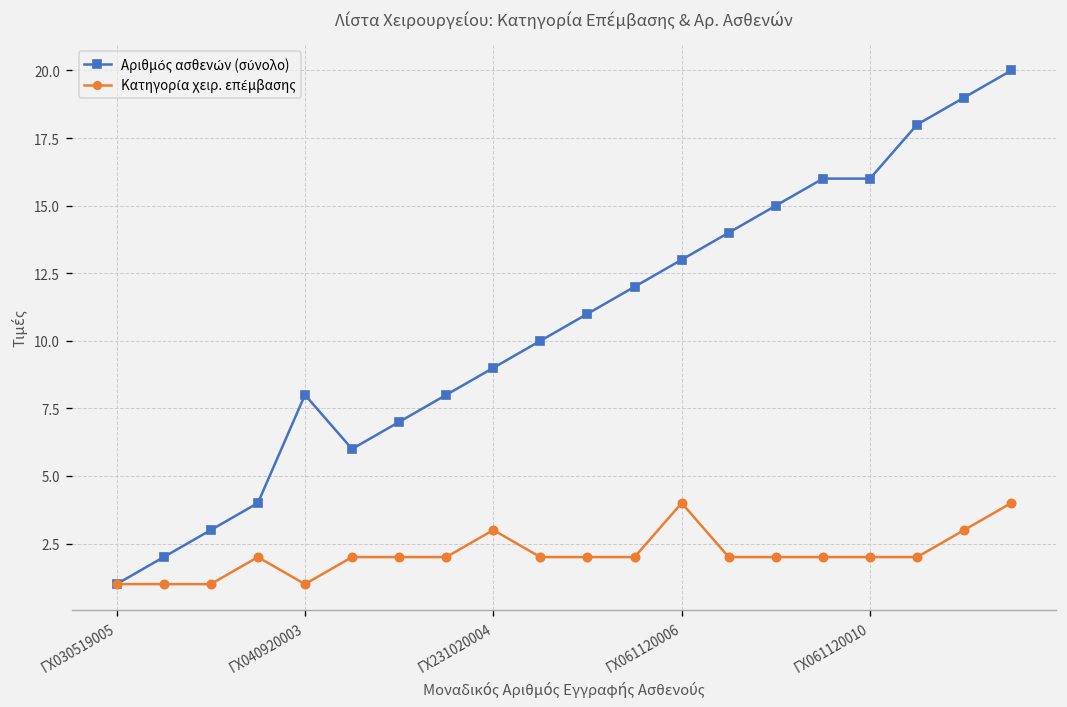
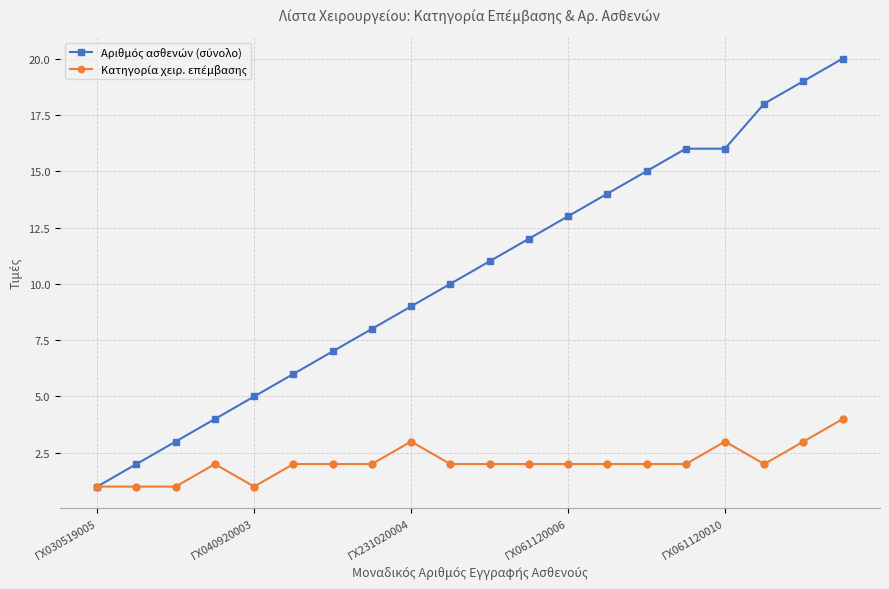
Αριθμός ασθενών (σύνολο), ΓΧ040920003: 8 -> 5
Κατηγορία χειρ. επέμβασης, ΓΧ061120006: 4 -> 2
Κατηγορία χειρ. επέμβασης, ΓΧ061120010: 2 -> 3
